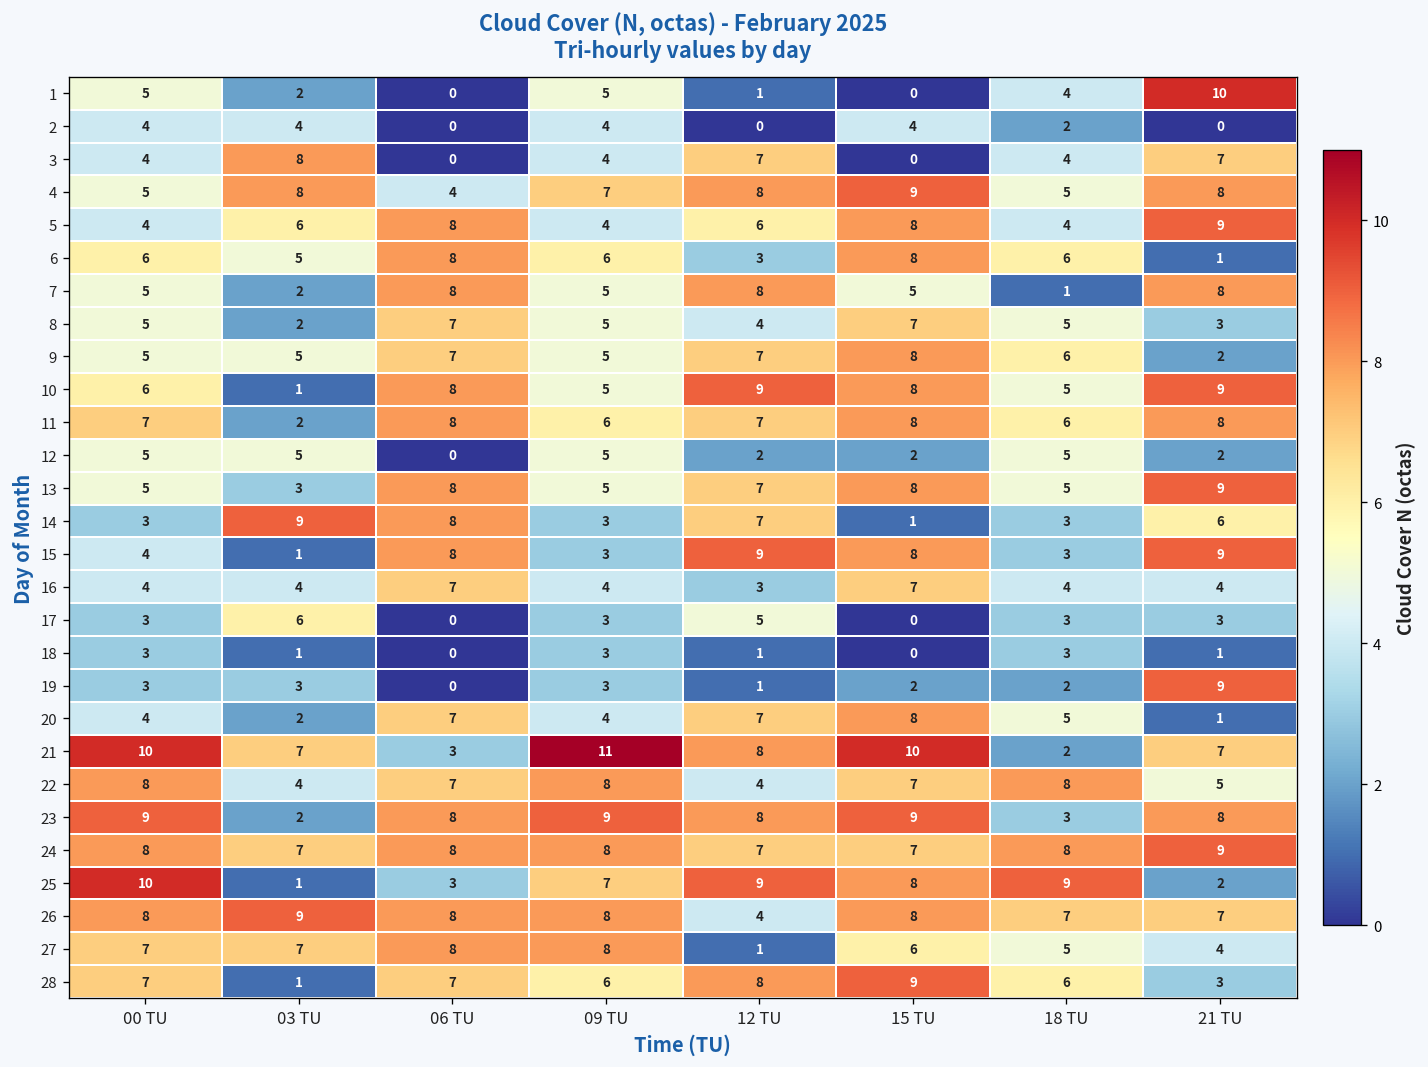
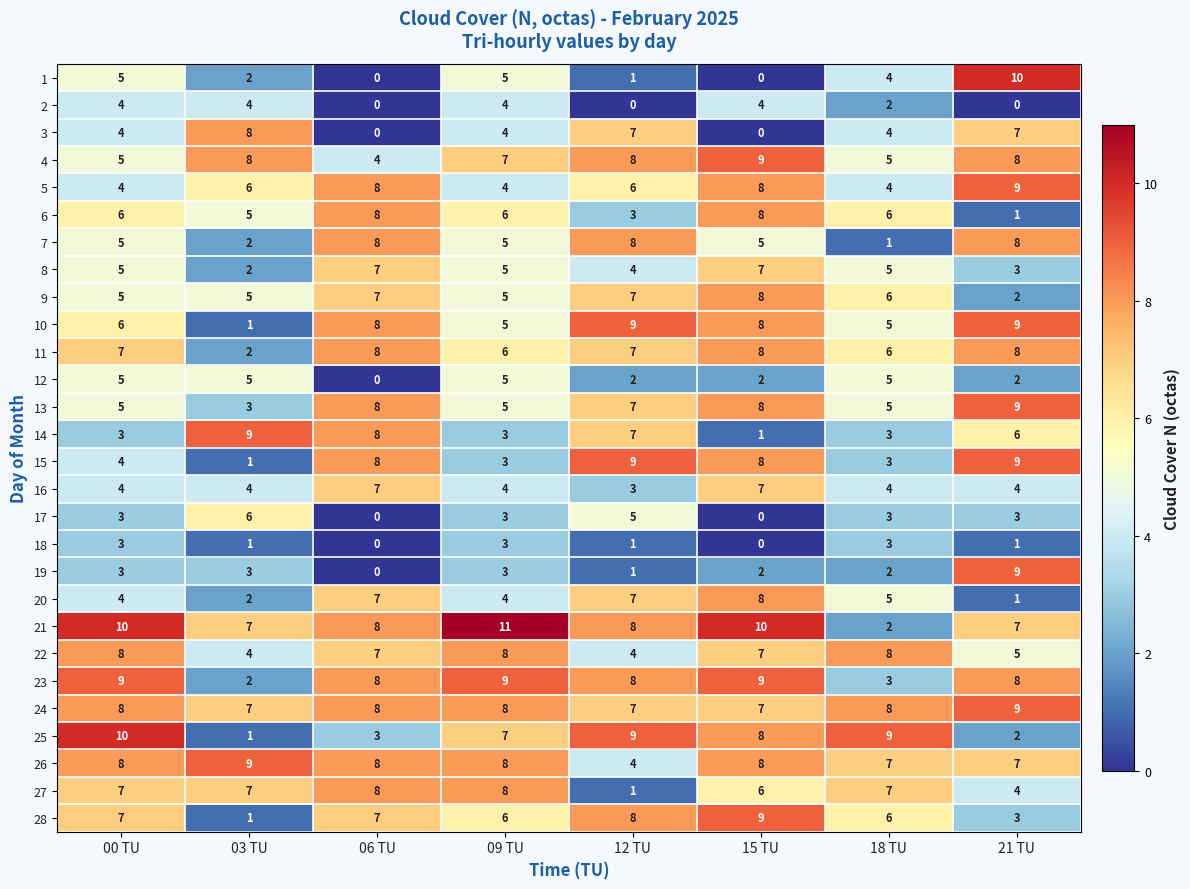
21, 06 TU: 3 -> 8
27, 18 TU: 5 -> 7
